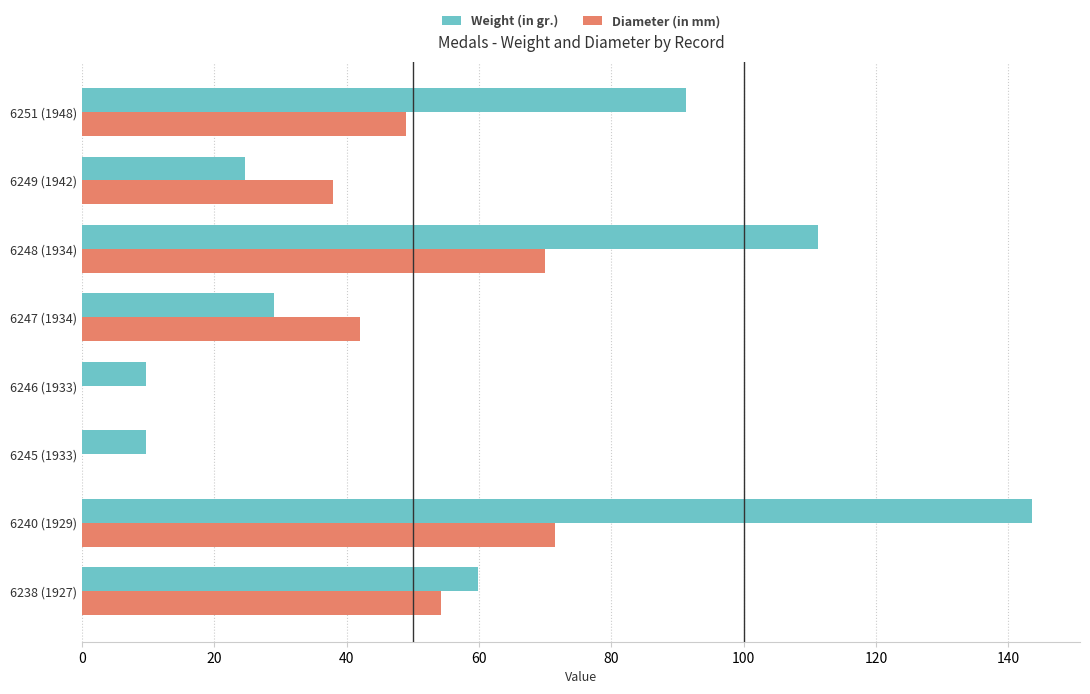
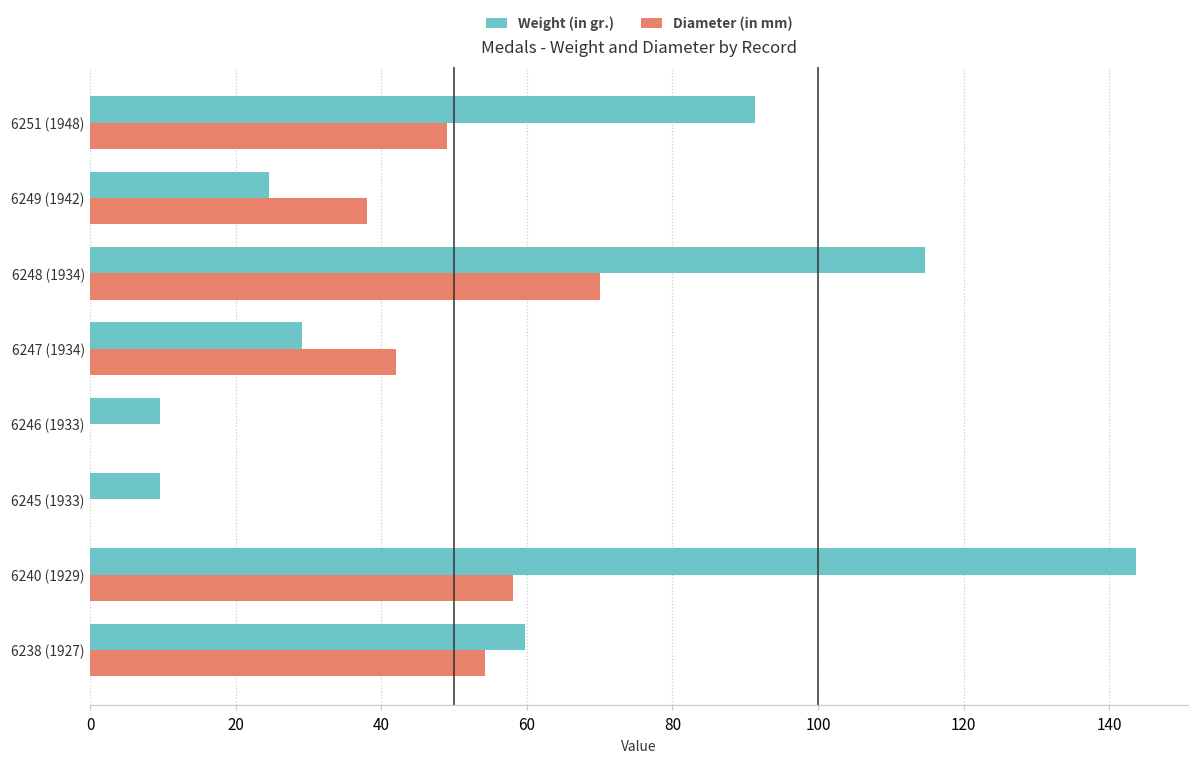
Weight (in gr.), 6248 (1934): 111 -> 115
Diameter (in mm), 6240 (1929): 72 -> 58
